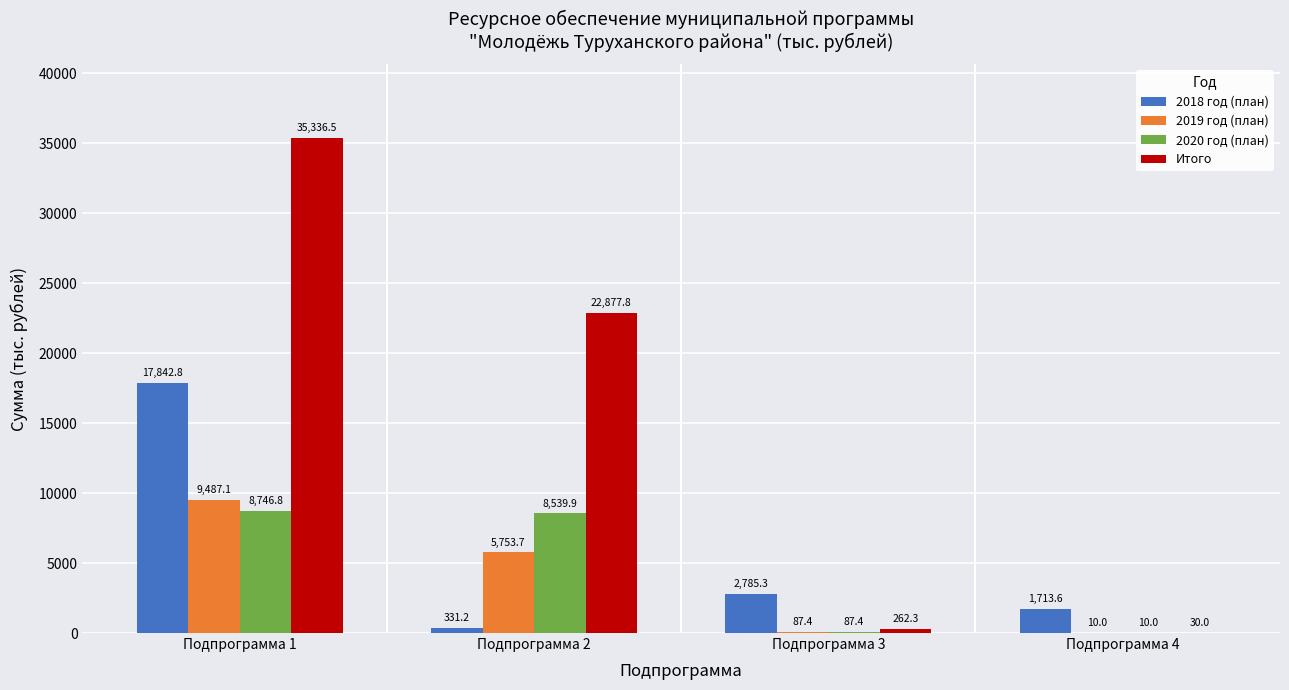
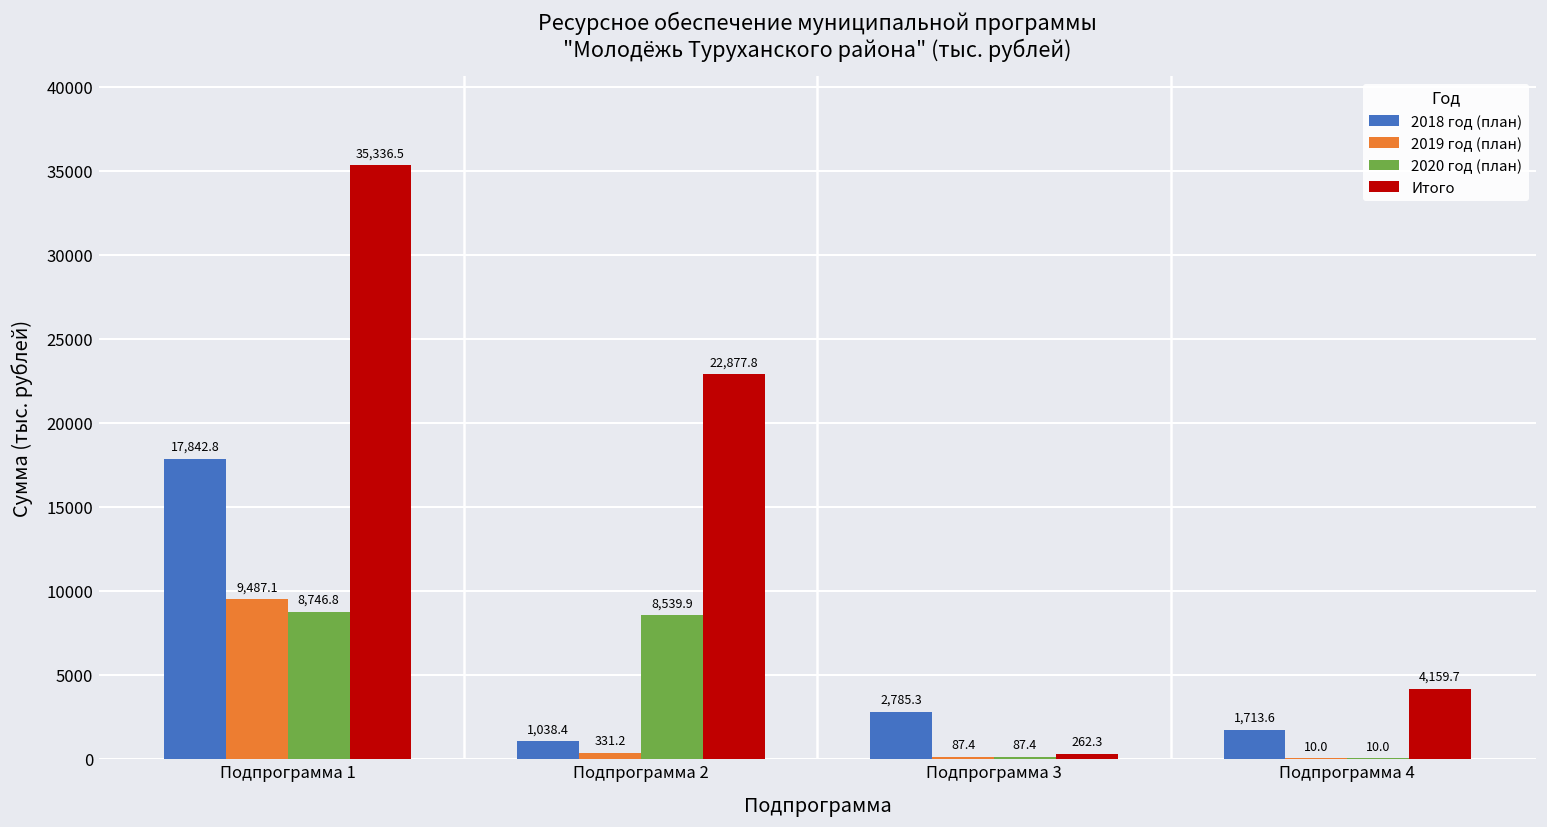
2018 год (план), Подпрограмма 2: 331.2 -> 1,038.4
2019 год (план), Подпрограмма 2: 5,753.7 -> 331.2
Итого, Подпрограмма 4: 30.0 -> 4,159.7
